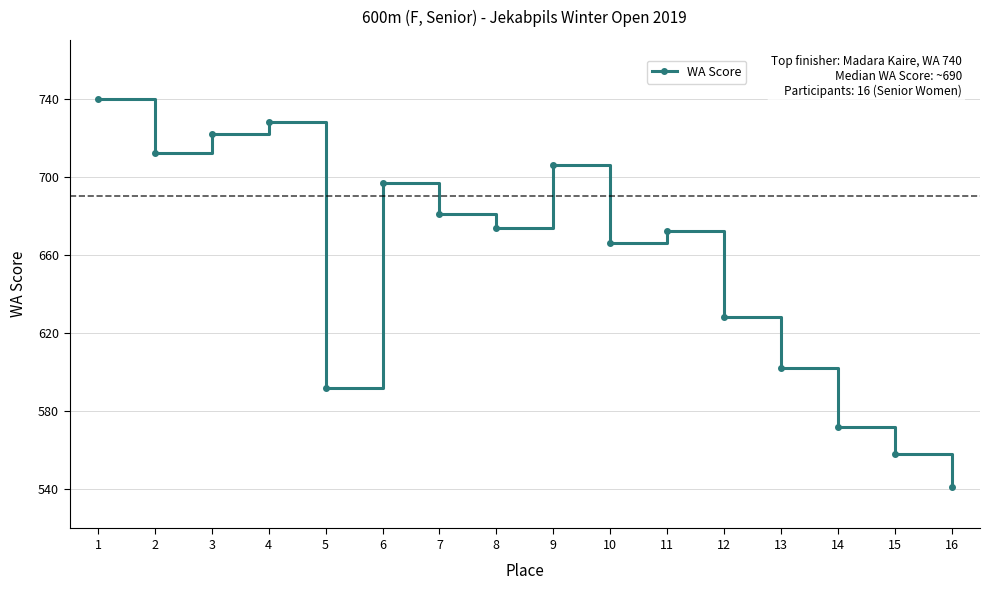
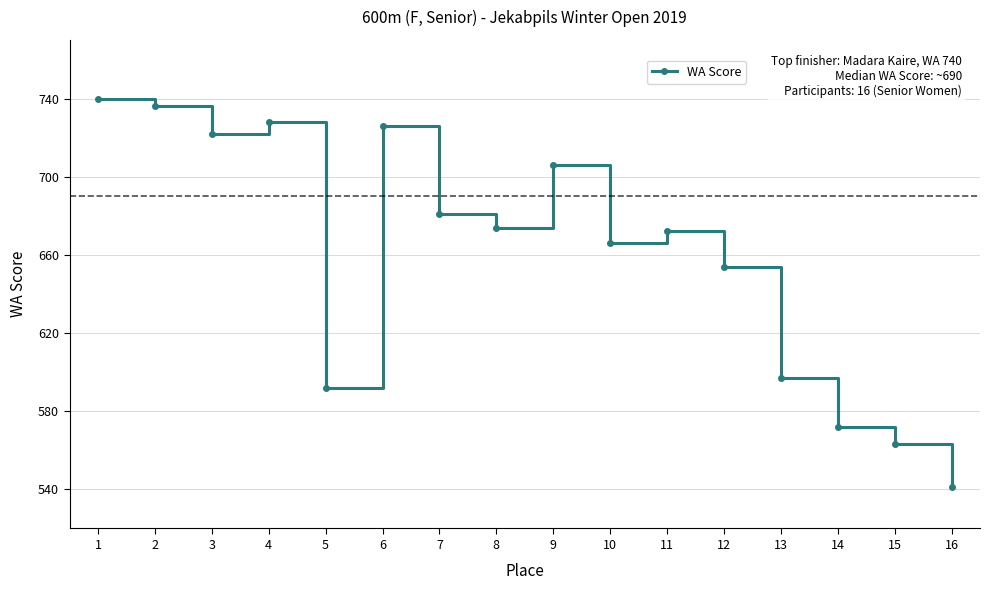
2: 712 -> 736
6: 697 -> 726
12: 628 -> 654
13: 602 -> 597
15: 558 -> 563
